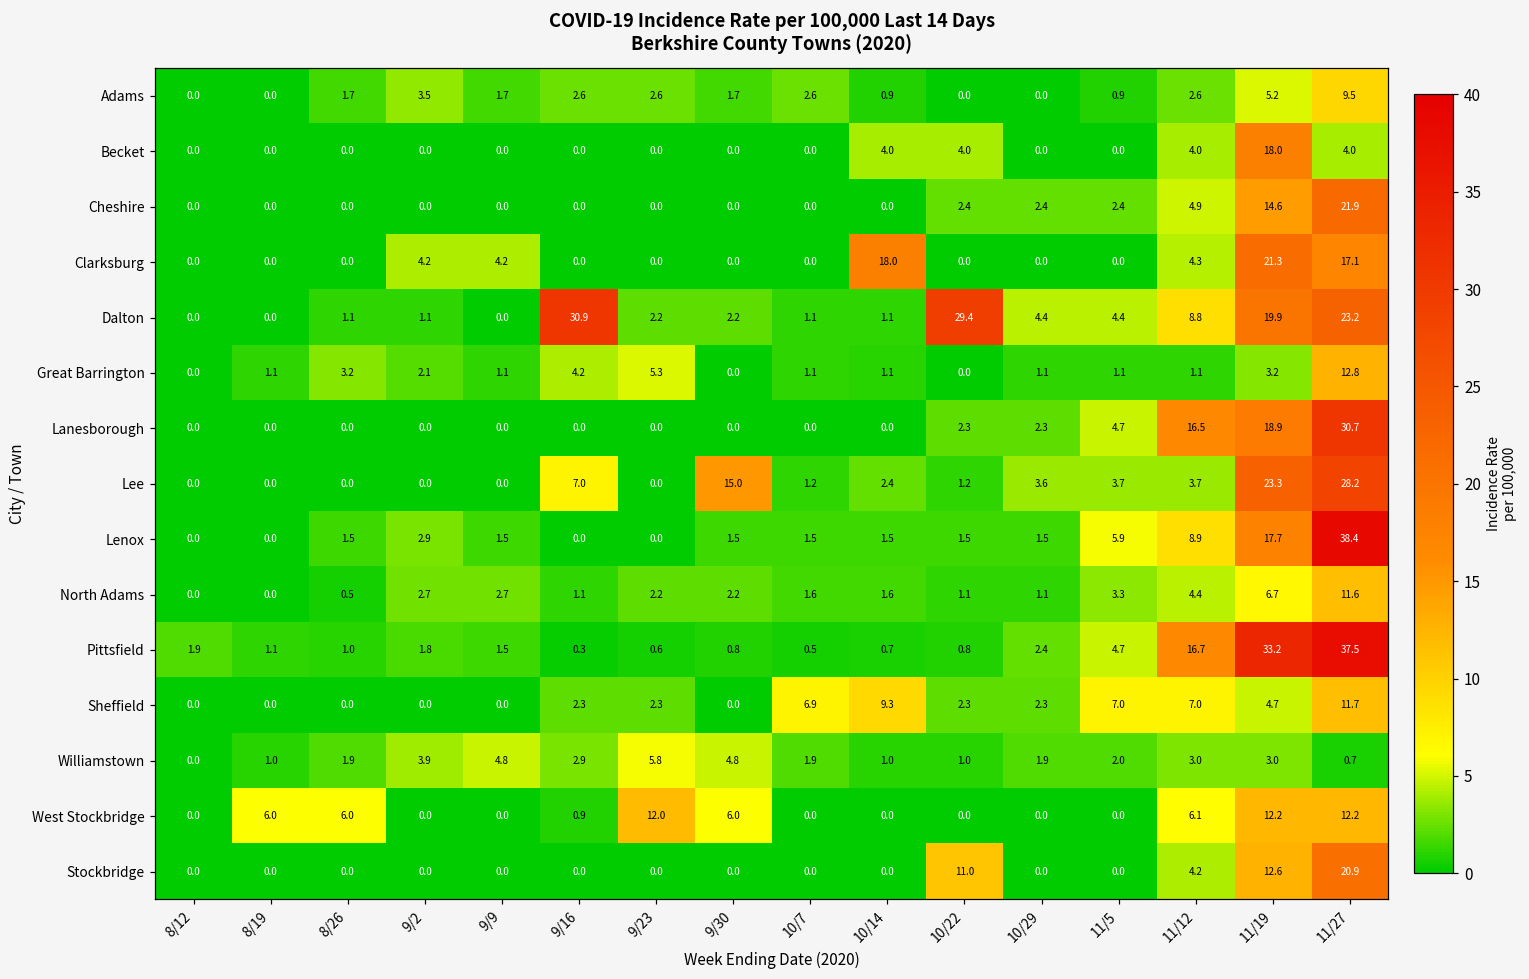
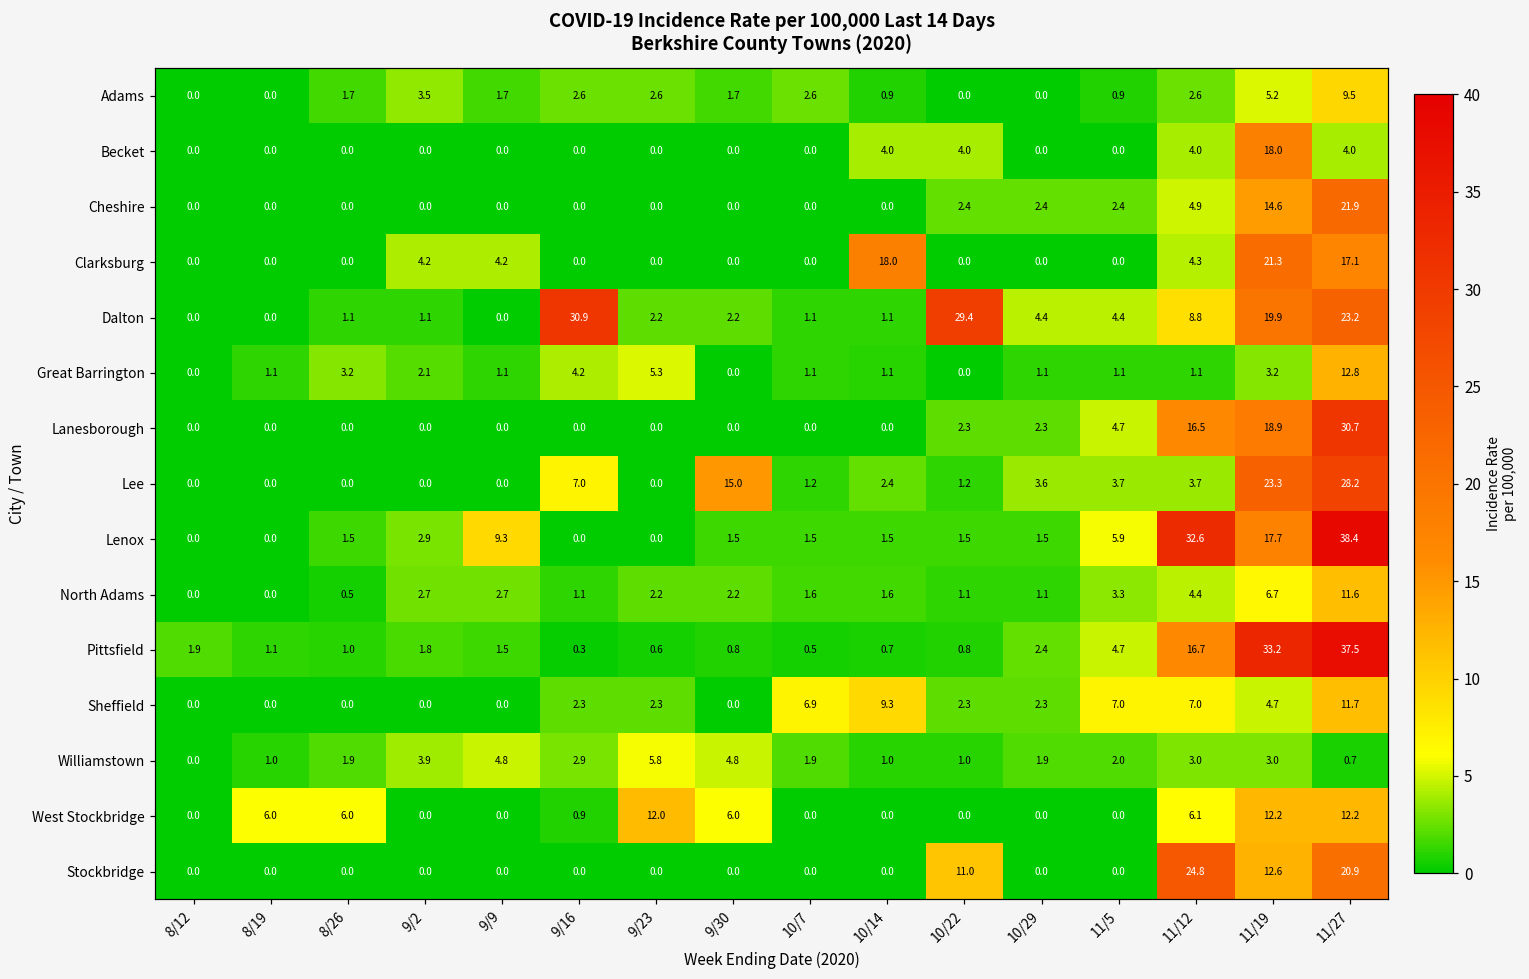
Lenox, 9/9: 1.5 -> 9.3
Lenox, 11/12: 8.9 -> 32.6
Stockbridge, 11/12: 4.2 -> 24.8
